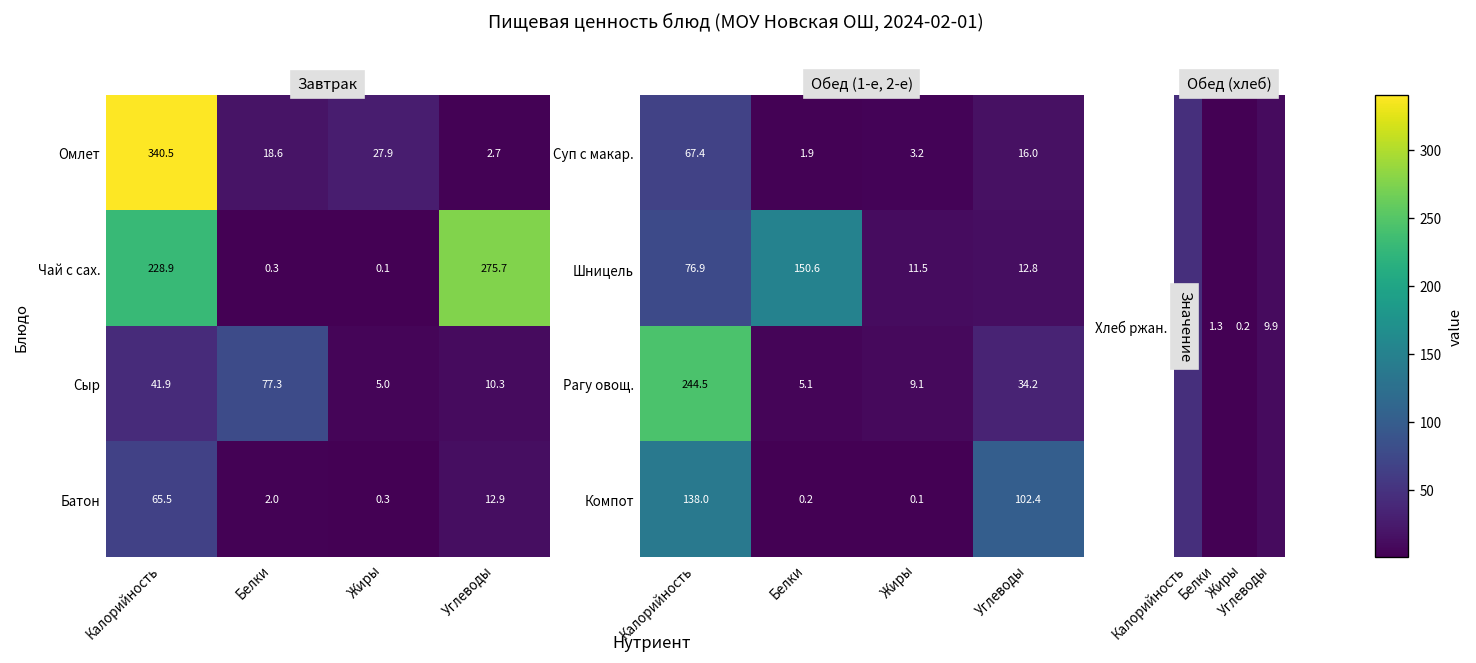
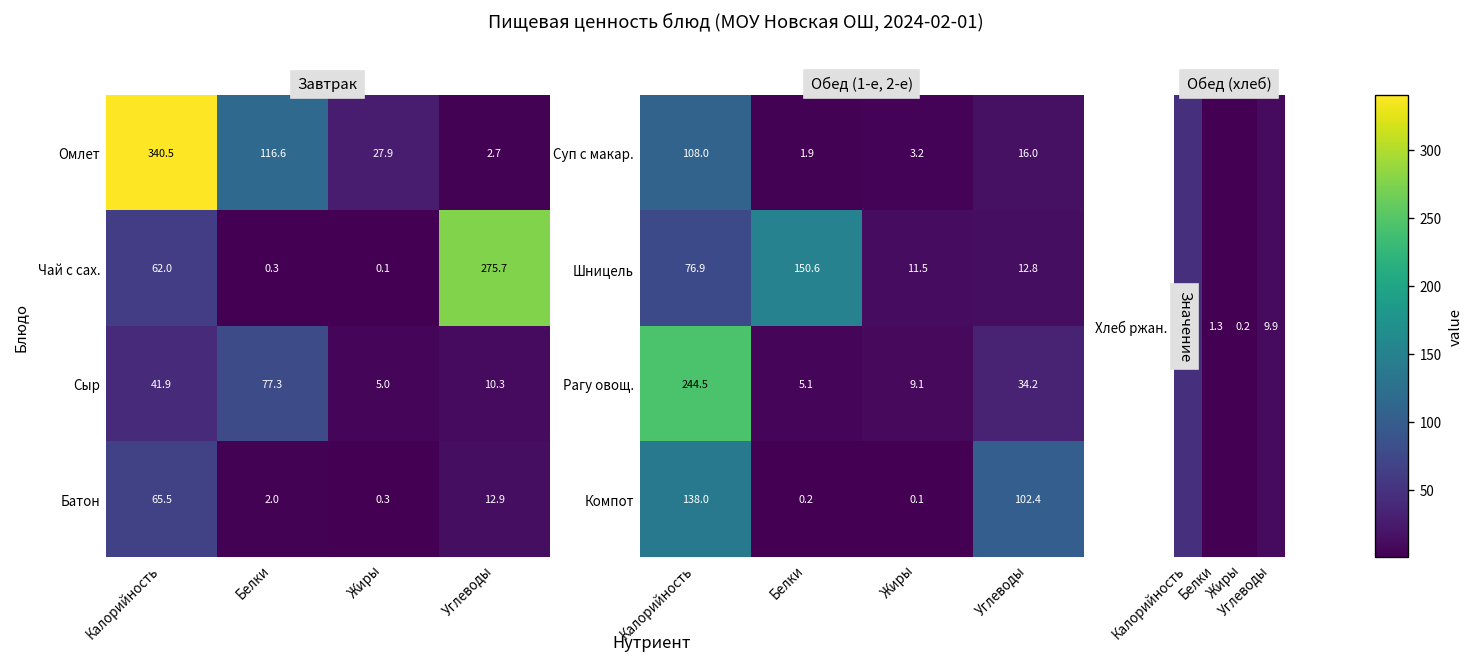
Завтрак, Омлет, Белки: 18.6 -> 116.6
Завтрак, Чай с сах., Калорийность: 228.9 -> 62.0
Обед (1-е, 2-е), Суп с макар., Калорийность: 67.4 -> 108.0
